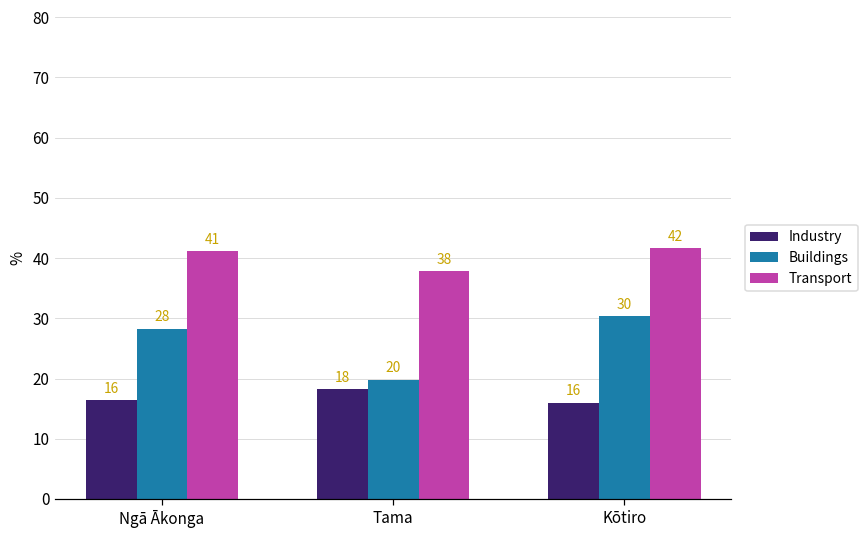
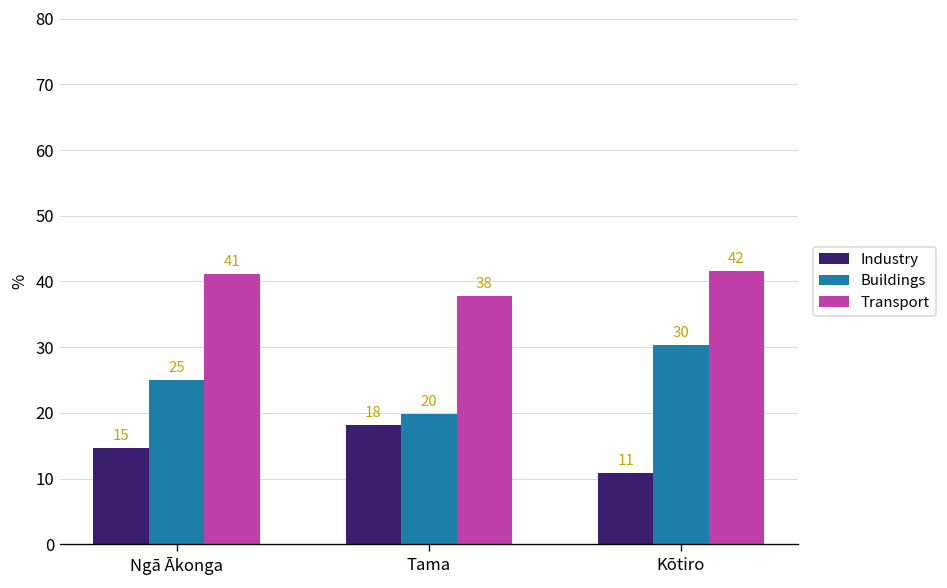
Industry, Ngā Ākonga: 16 -> 15
Buildings, Ngā Ākonga: 28 -> 25
Industry, Kōtiro: 16 -> 11
